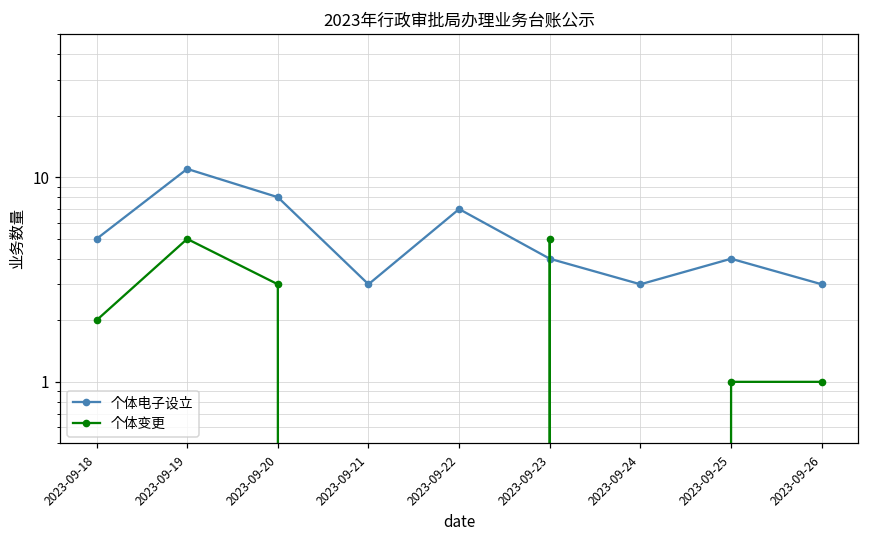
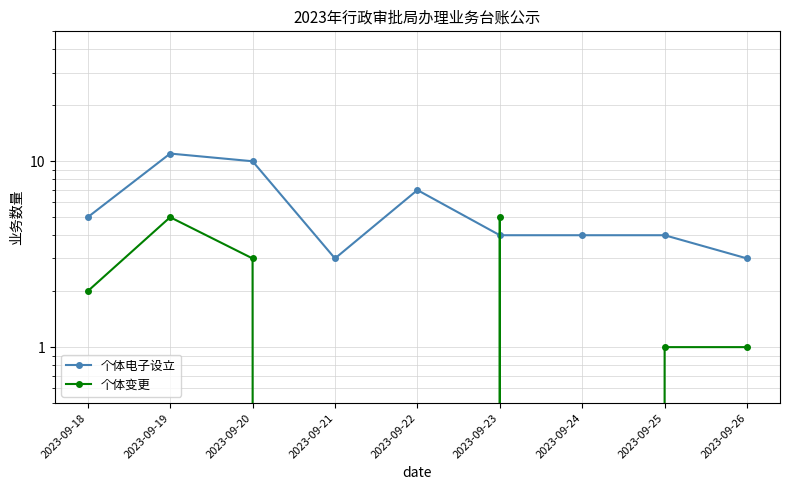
个体电子设立, 2023-09-20: 8 -> 10
个体电子设立, 2023-09-24: 3 -> 4
